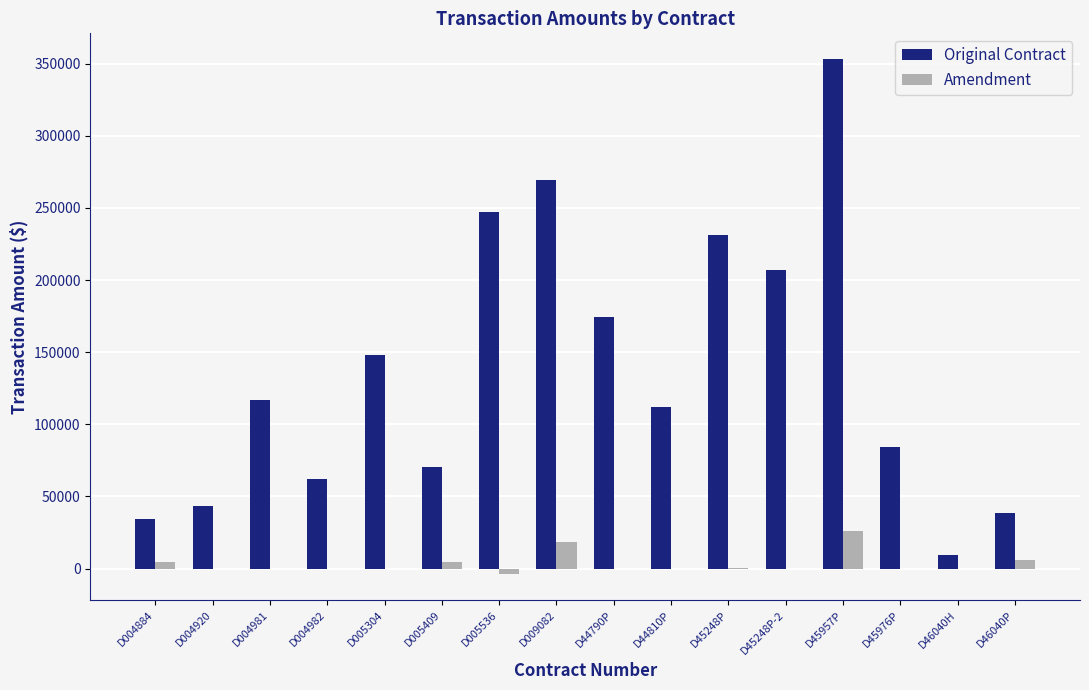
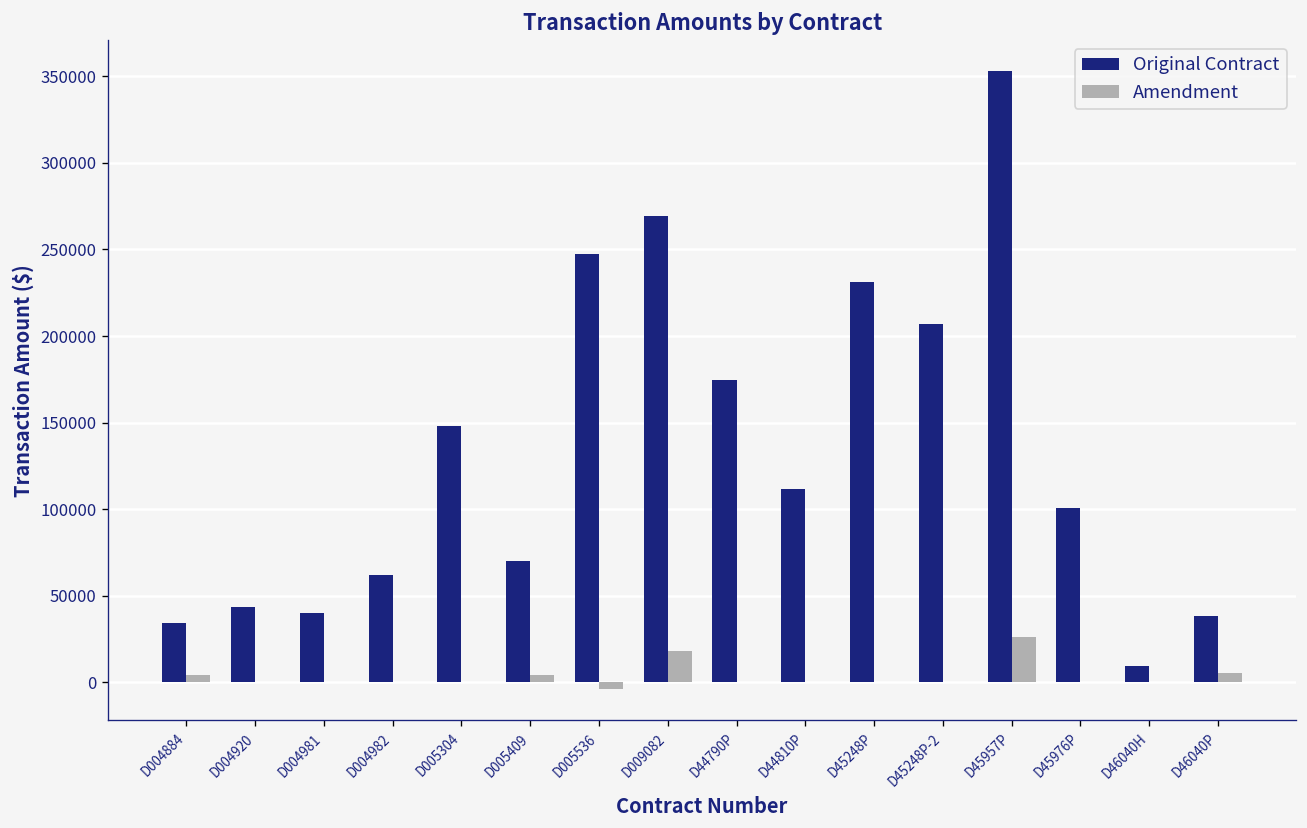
Original Contract, D004981: 117000 -> 40000
Original Contract, D45976P: 84000 -> 101000
